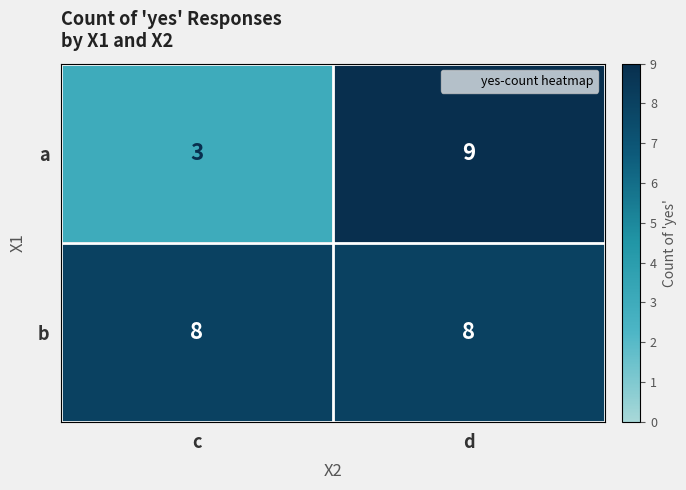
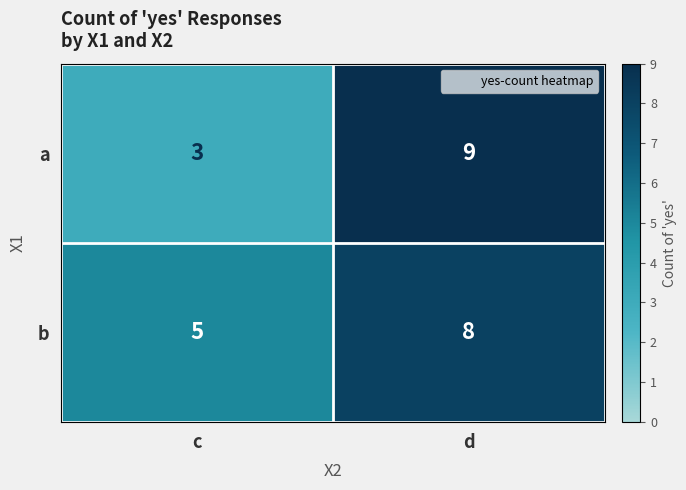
b, c: 8 -> 5
